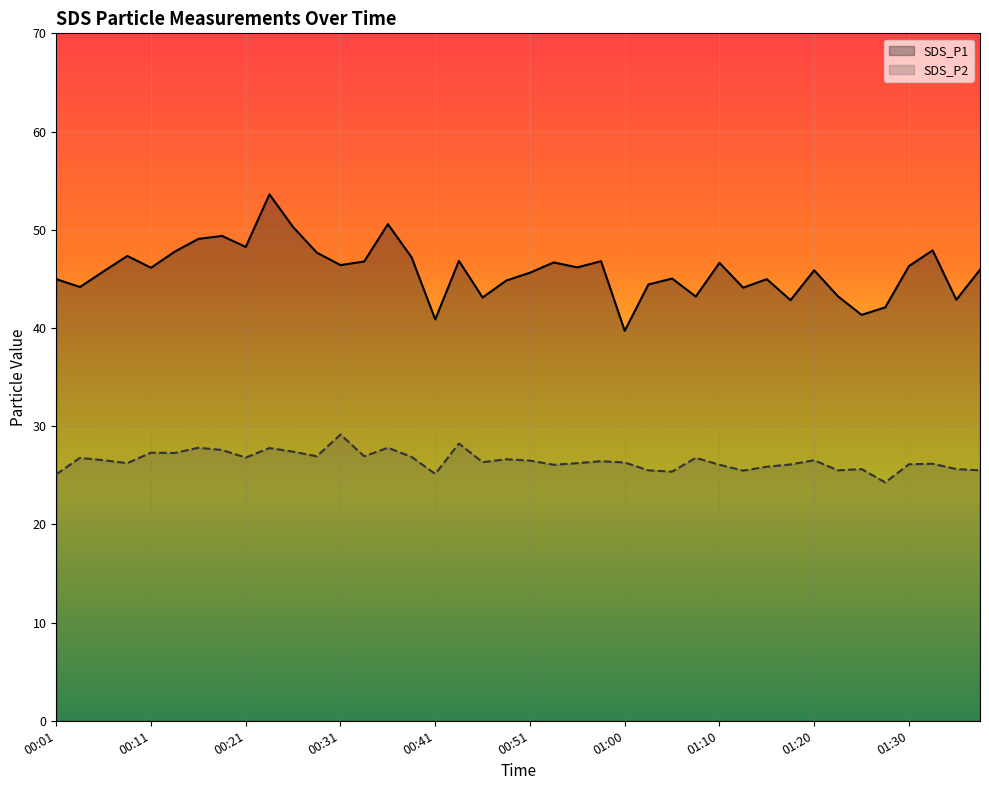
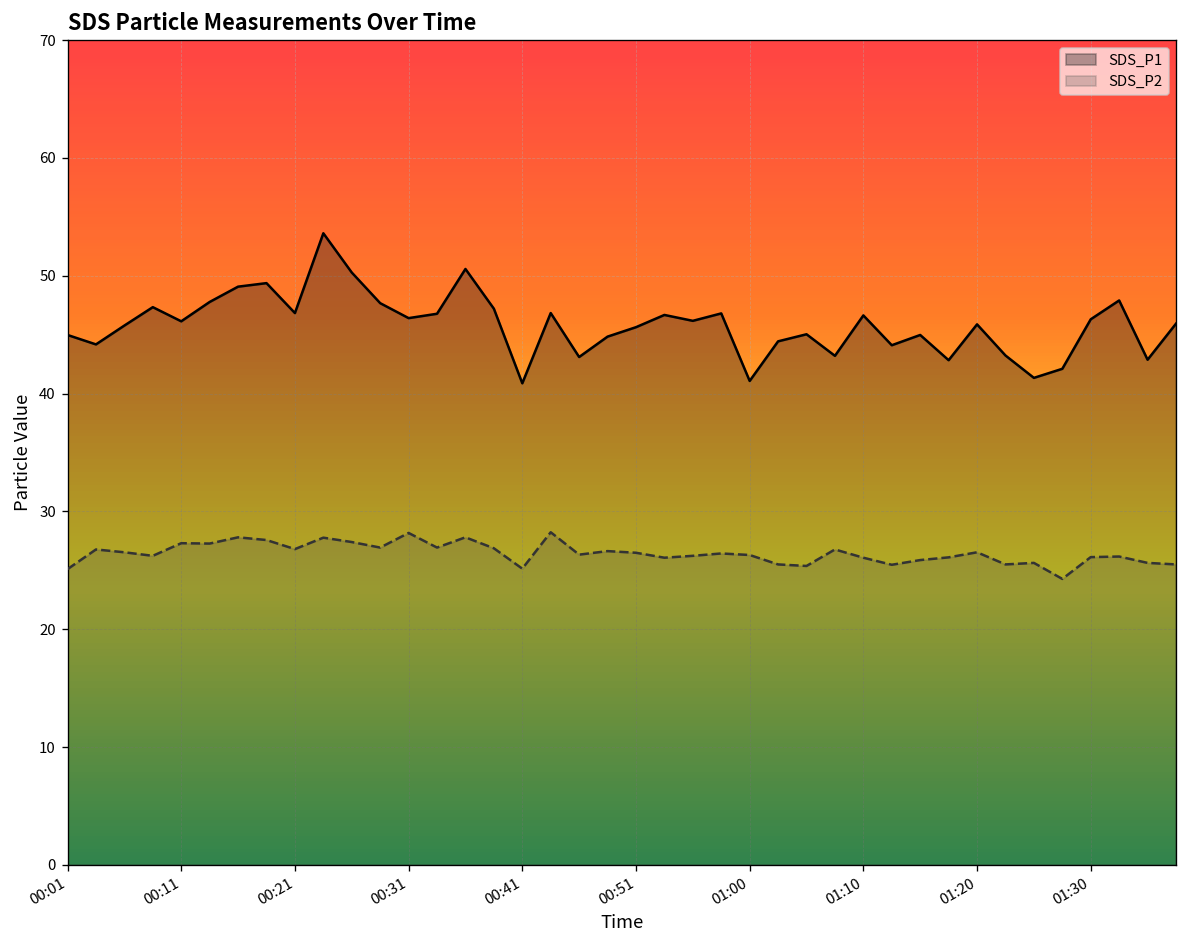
SDS_P1, 00:21: 48 -> 47
SDS_P2, 00:31: 29 -> 28
SDS_P1, 01:00: 40 -> 41
